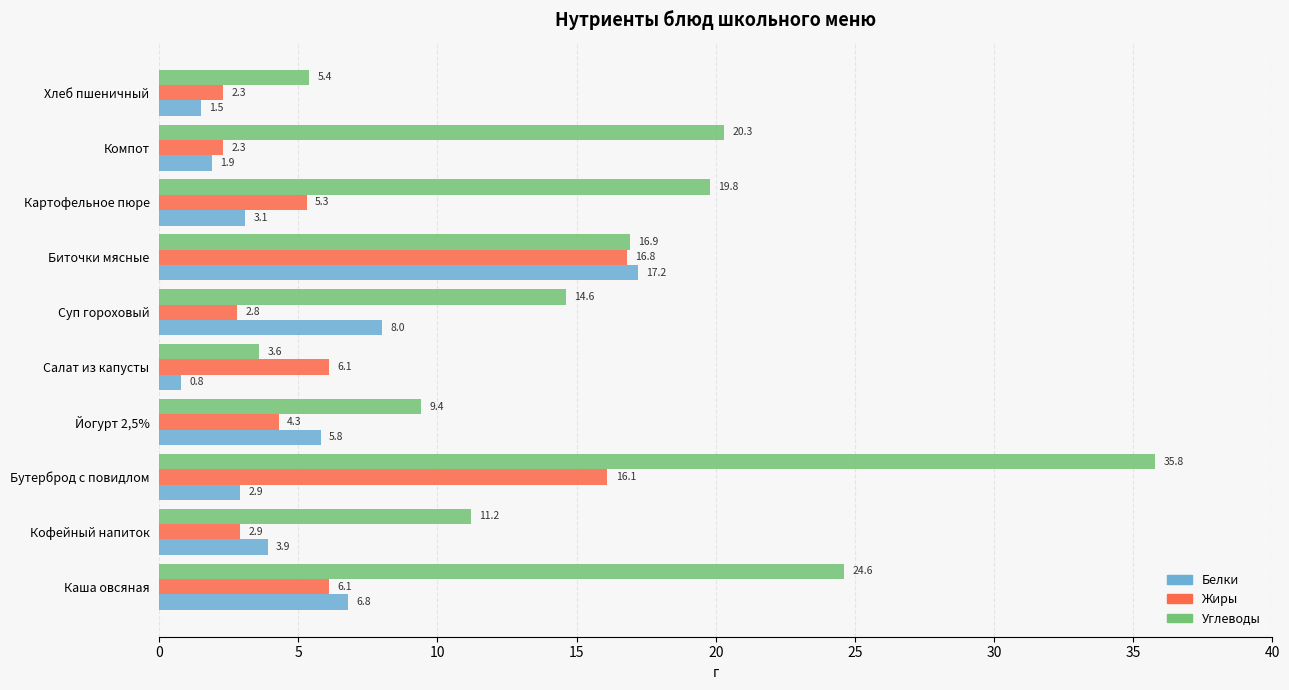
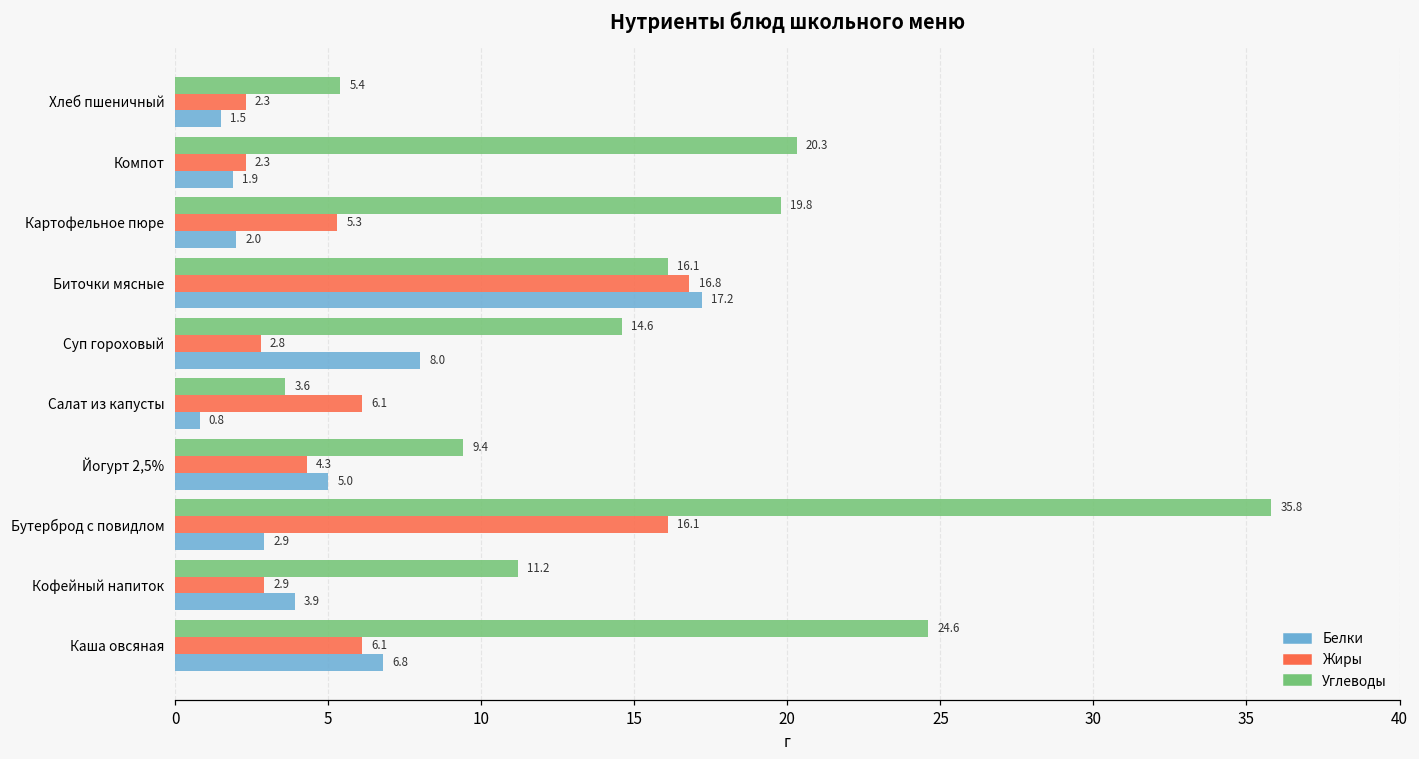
Белки, Картофельное пюре: 3.1 -> 2.0
Углеводы, Биточки мясные: 16.9 -> 16.1
Белки, Йогурт 2,5%: 5.8 -> 5.0
